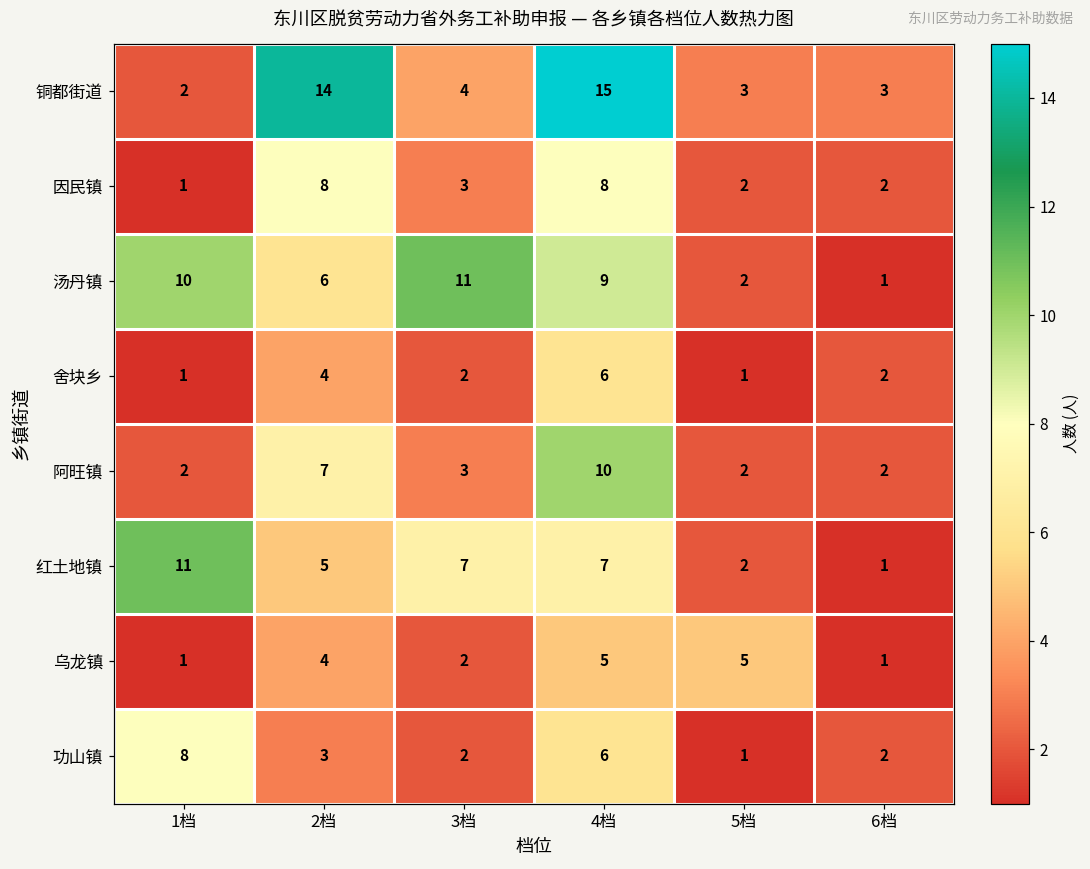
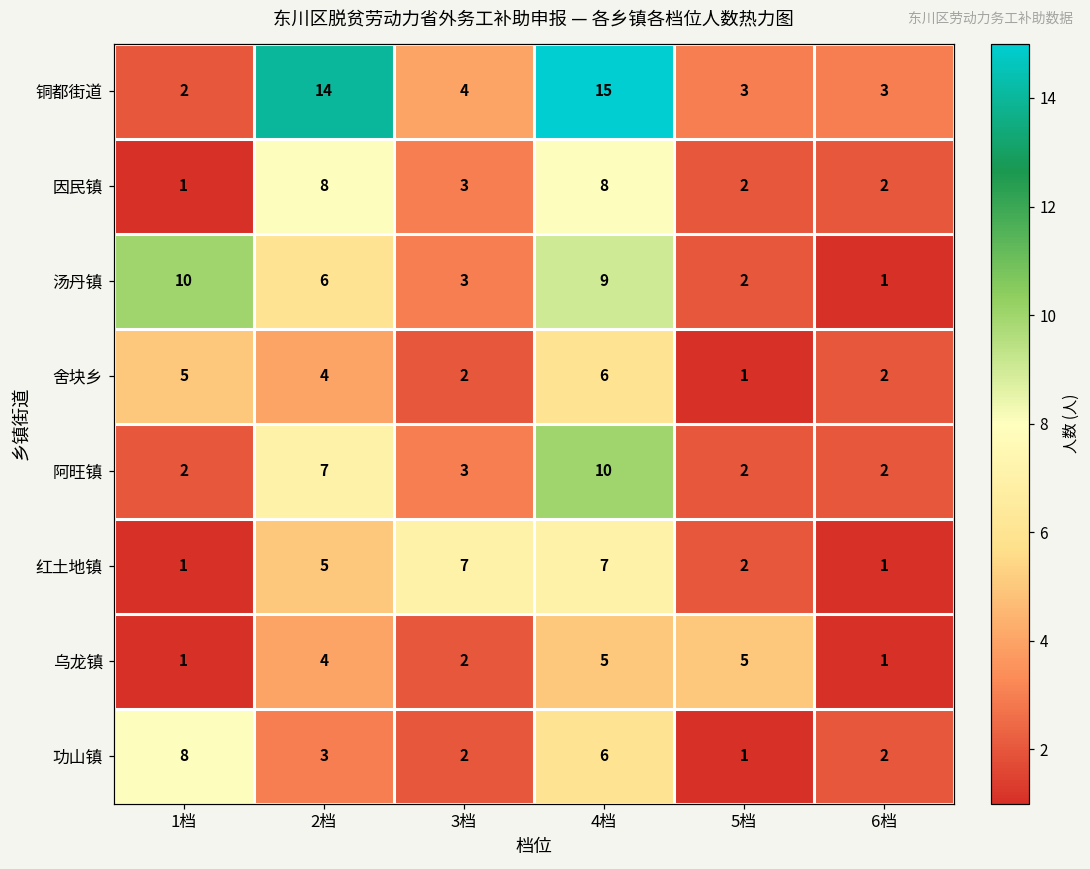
汤丹镇, 3档: 11 -> 3
舍块乡, 1档: 1 -> 5
红土地镇, 1档: 11 -> 1
